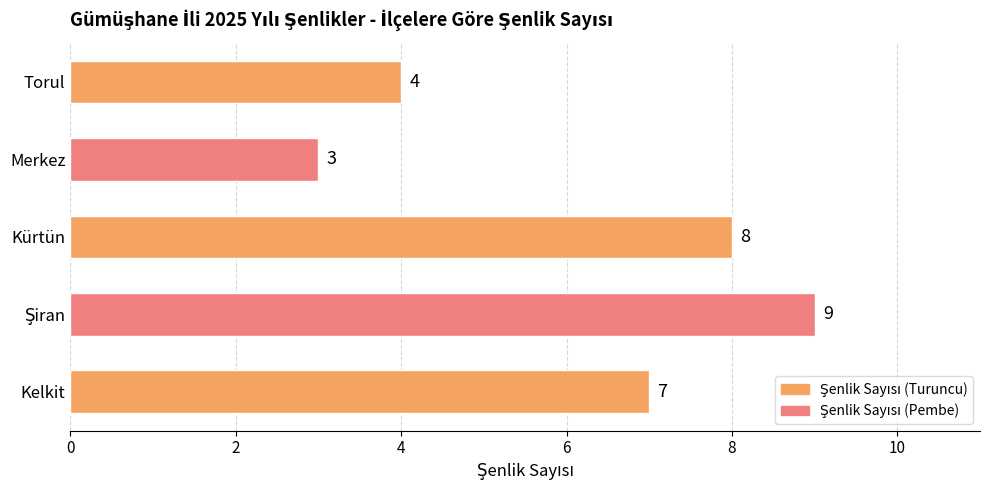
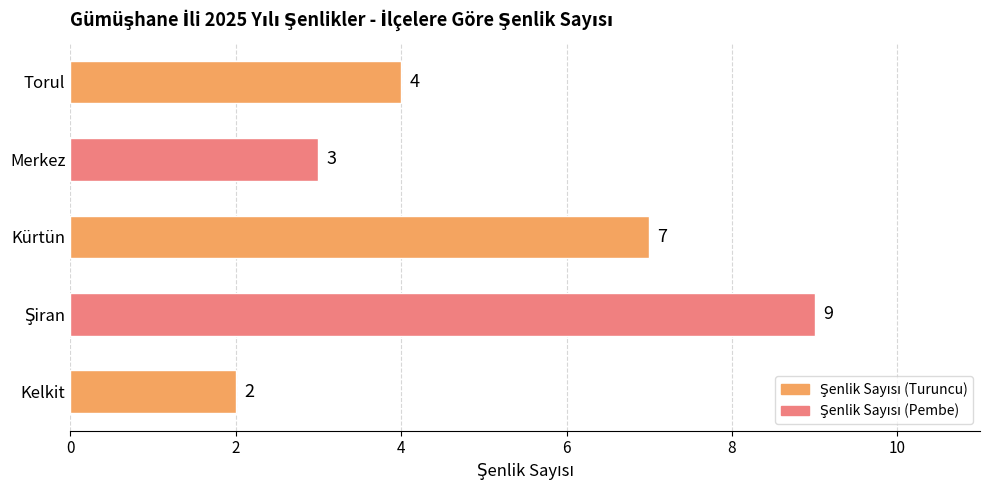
Kürtün: 8 -> 7
Kelkit: 7 -> 2
